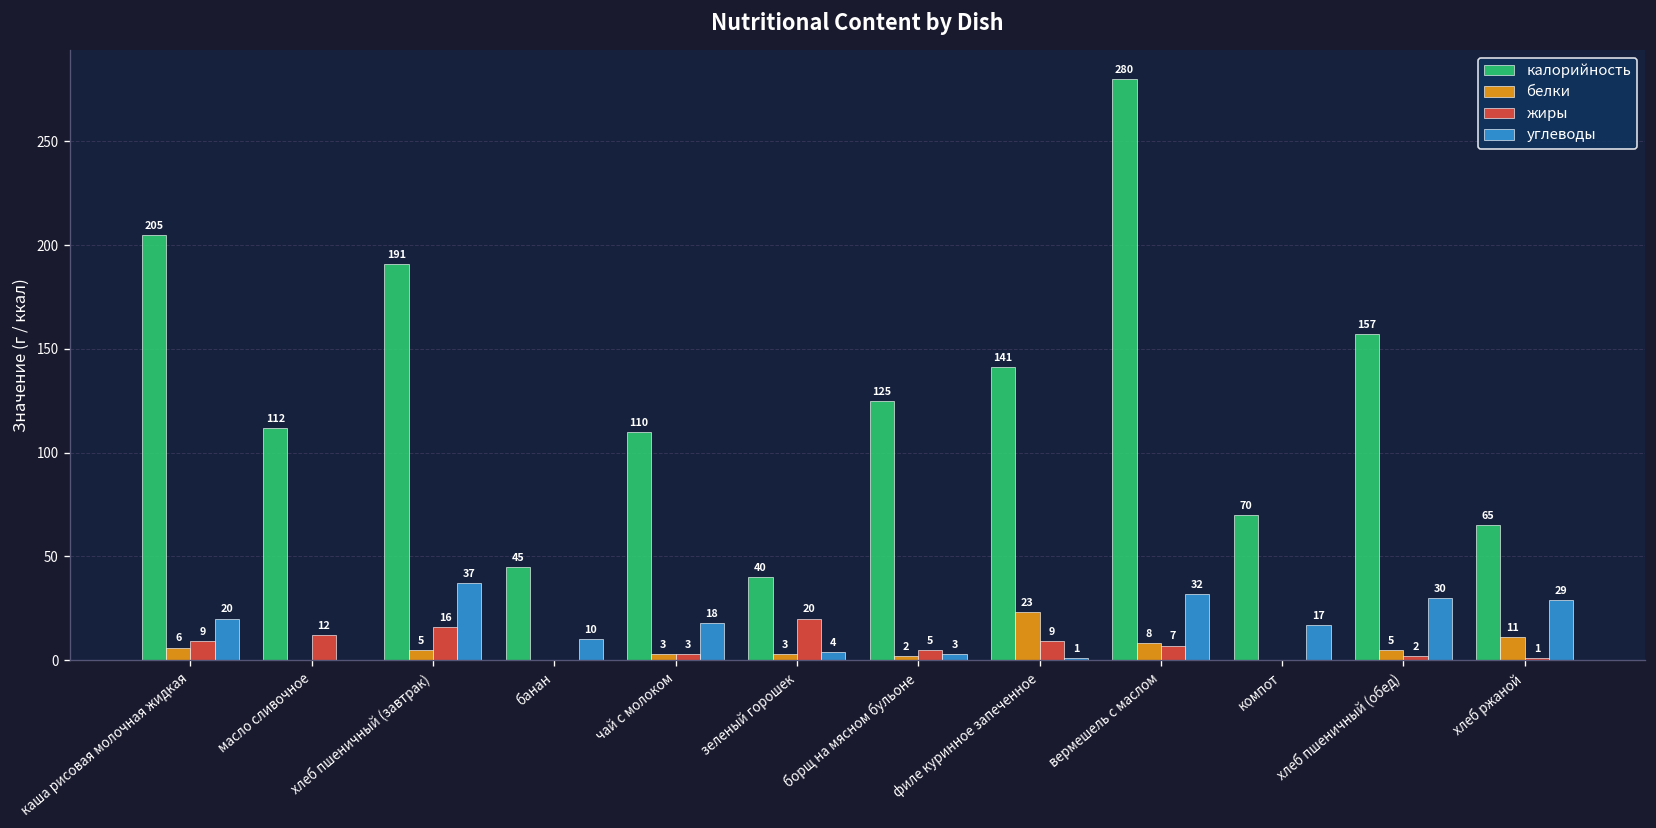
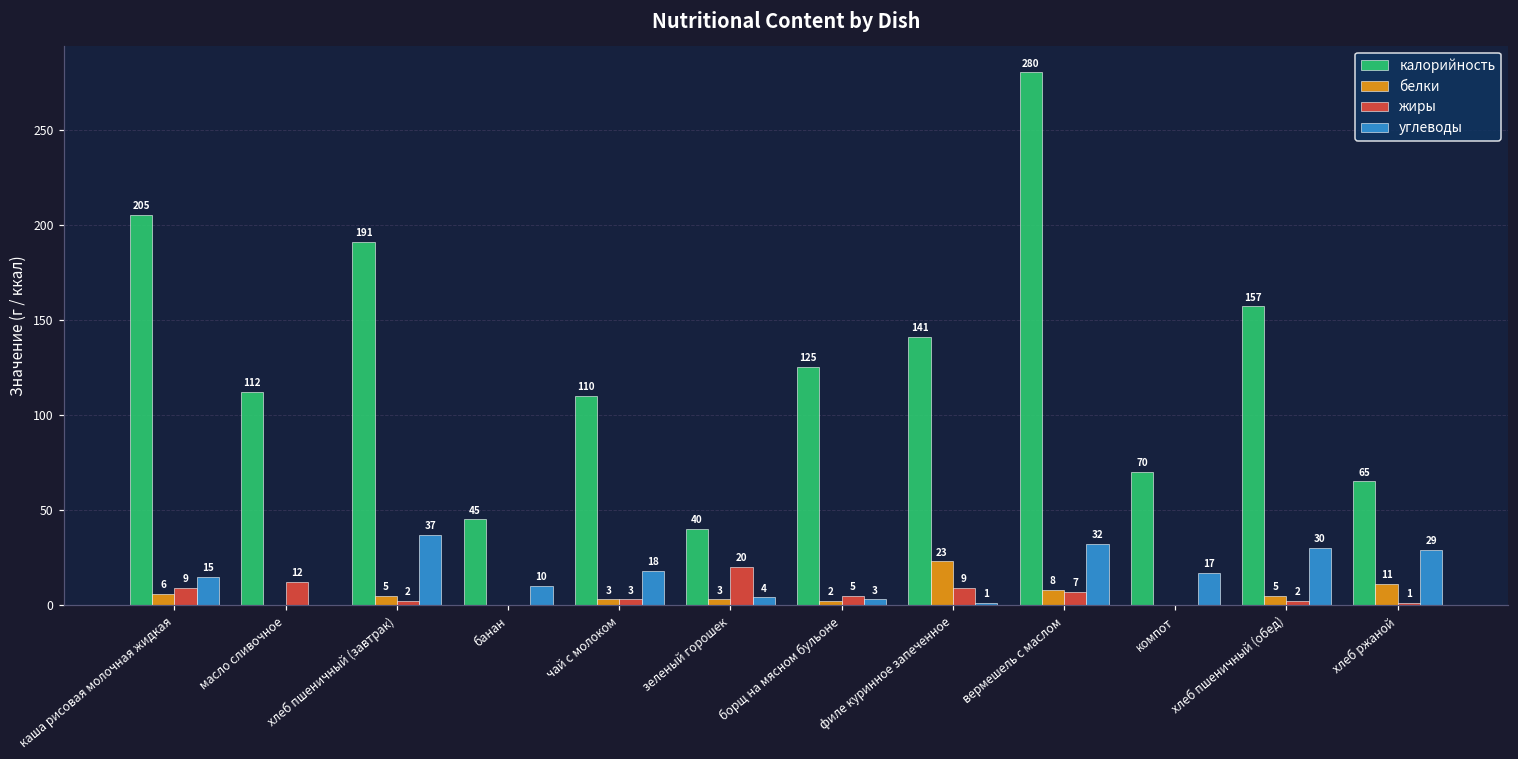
углеводы, каша рисовая молочная жидкая: 20 -> 15
жиры, хлеб пшеничный (завтрак): 16 -> 2
